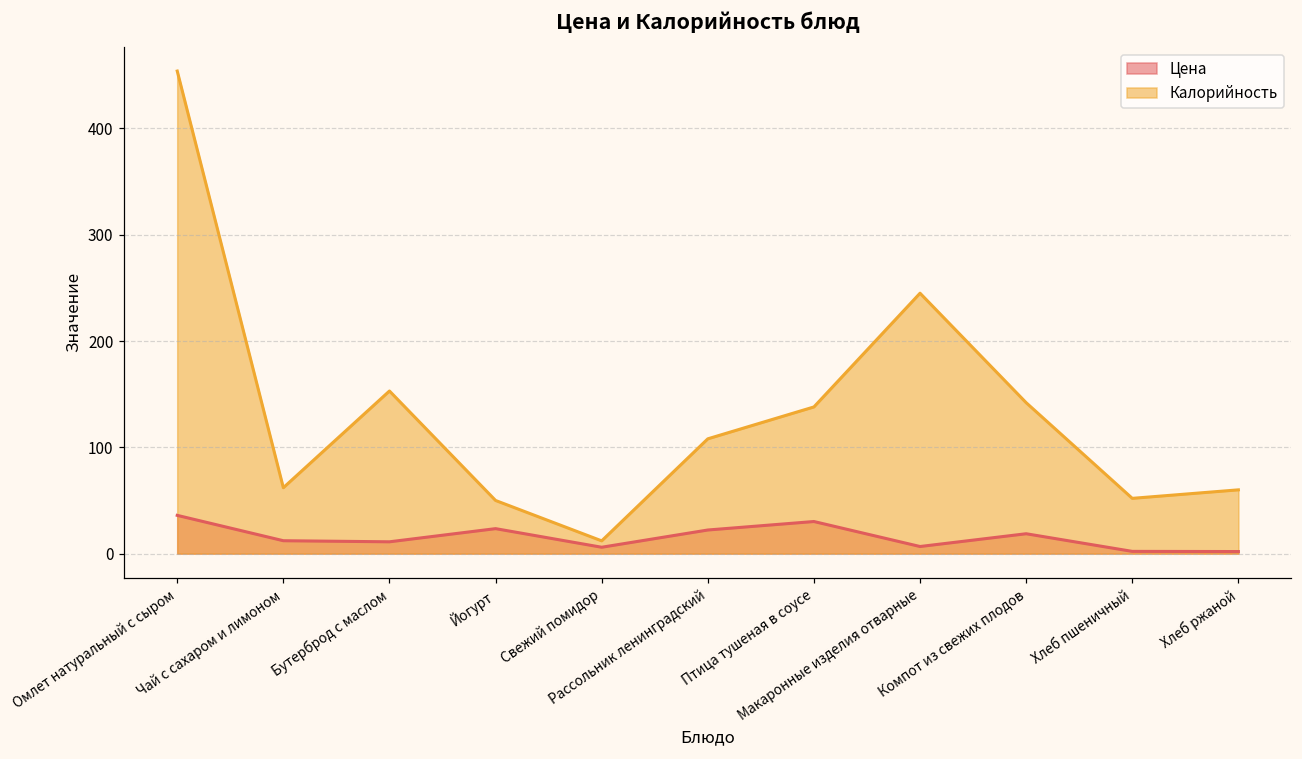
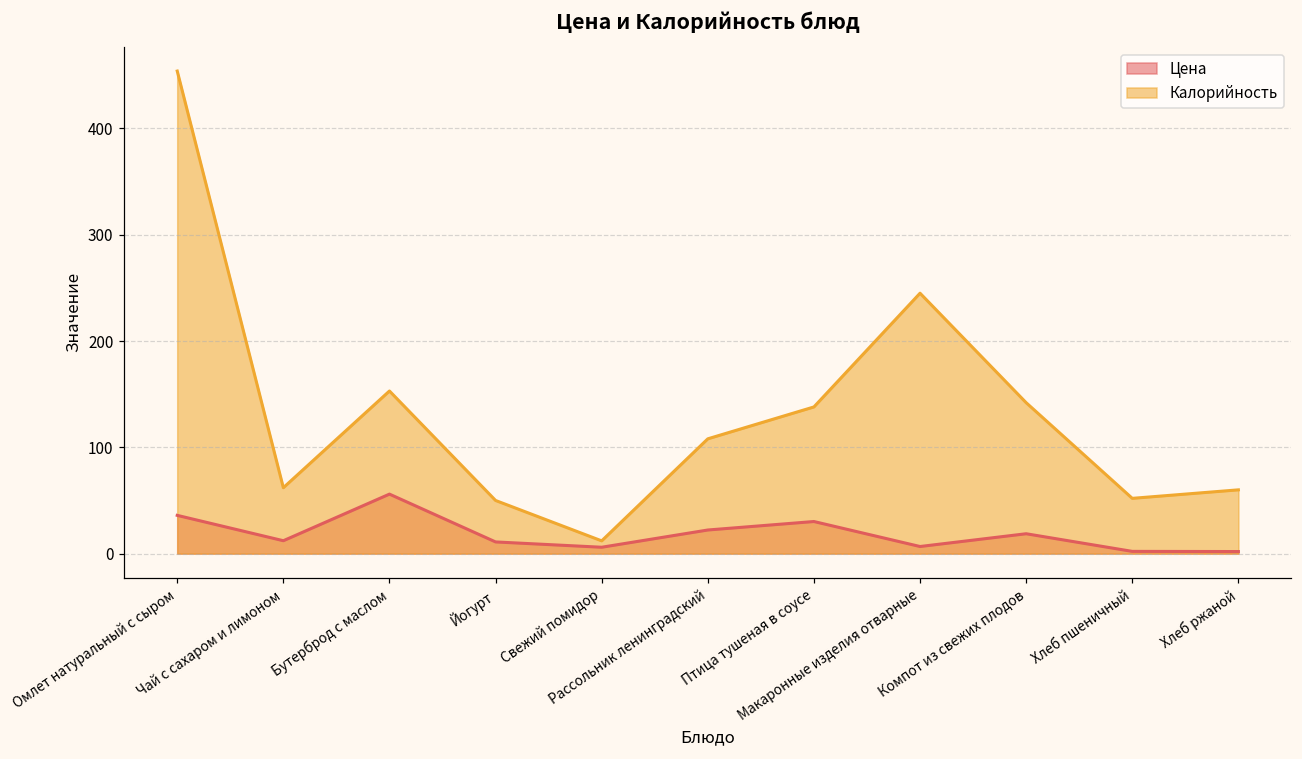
Цена, Бутерброд с маслом: 10 -> 60
Цена, Йогурт: 20 -> 10
